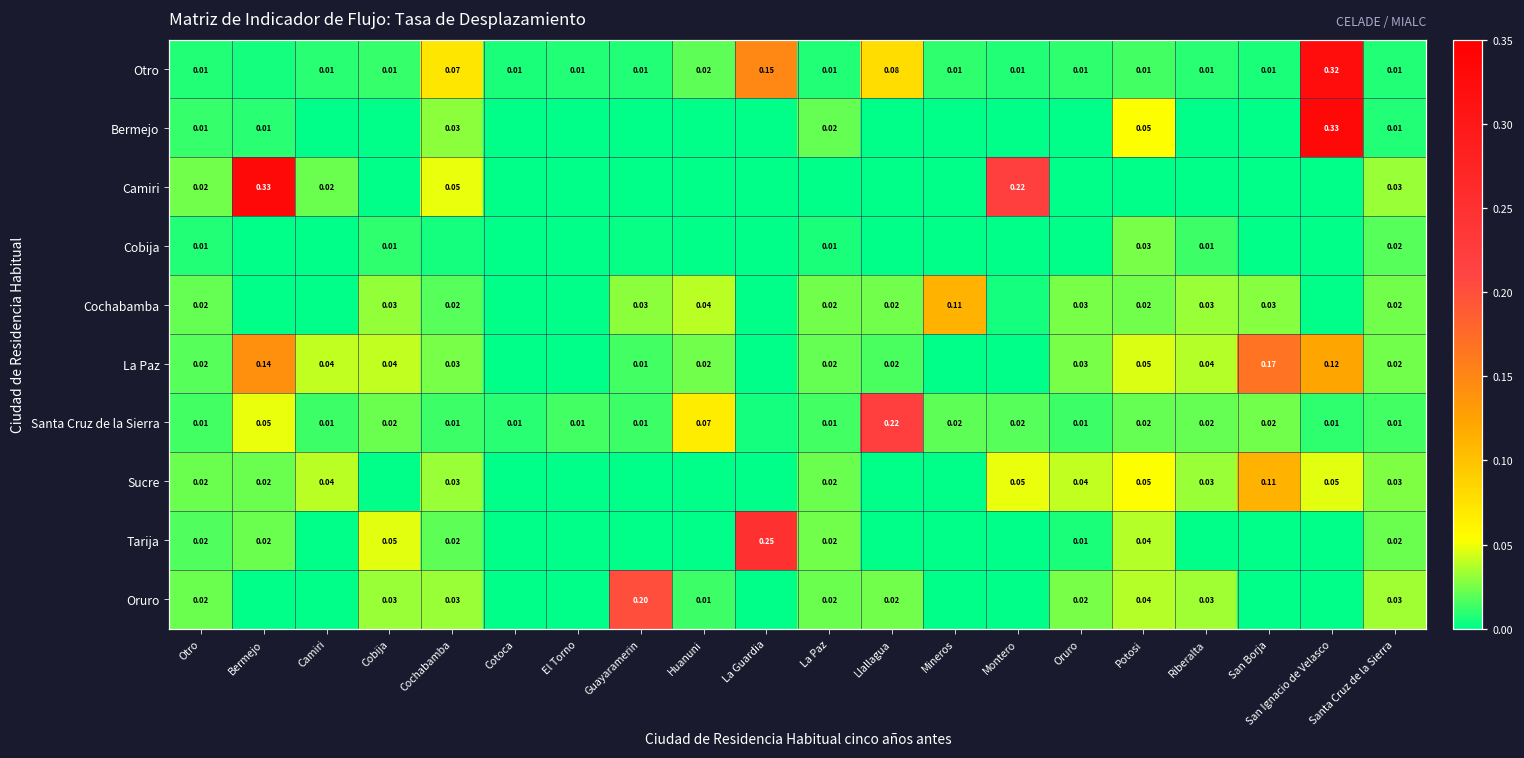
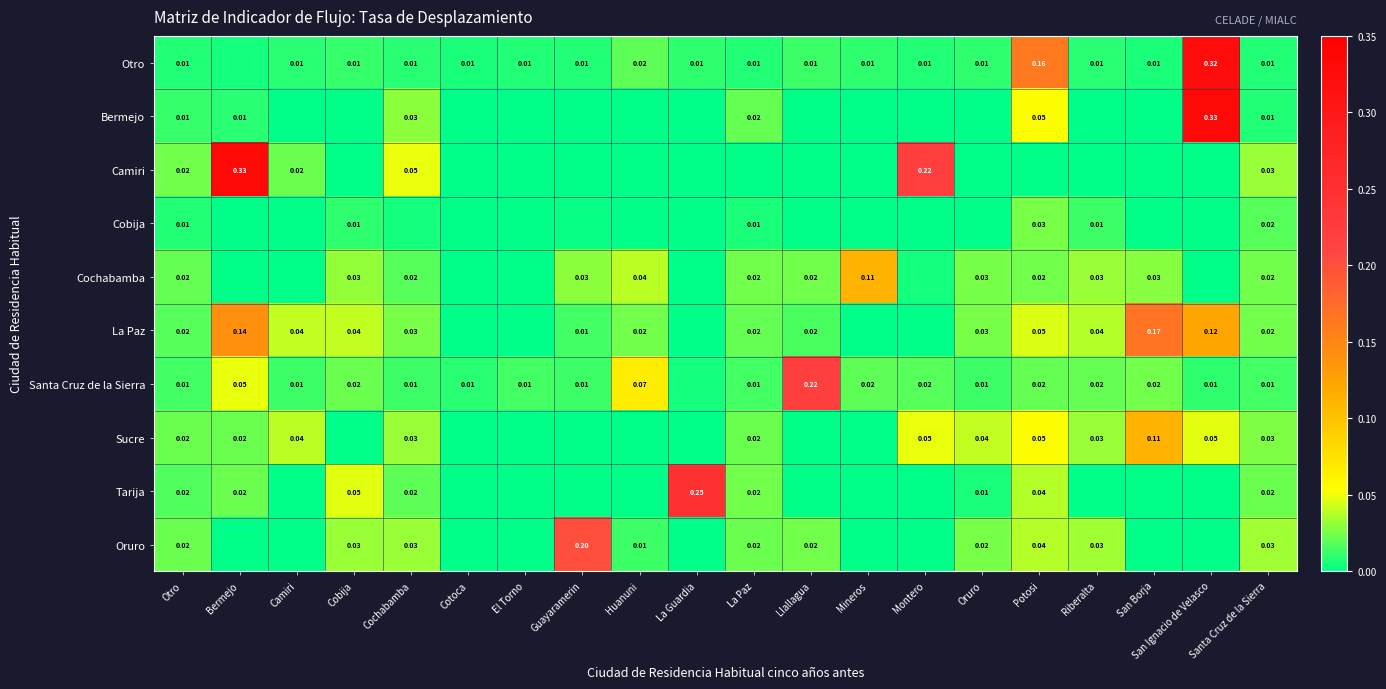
Otro, Cochabamba: 0.07 -> 0.01
Otro, La Guardia: 0.15 -> 0.01
Otro, Llallagua: 0.08 -> 0.01
Otro, Potosi: 0.01 -> 0.16
